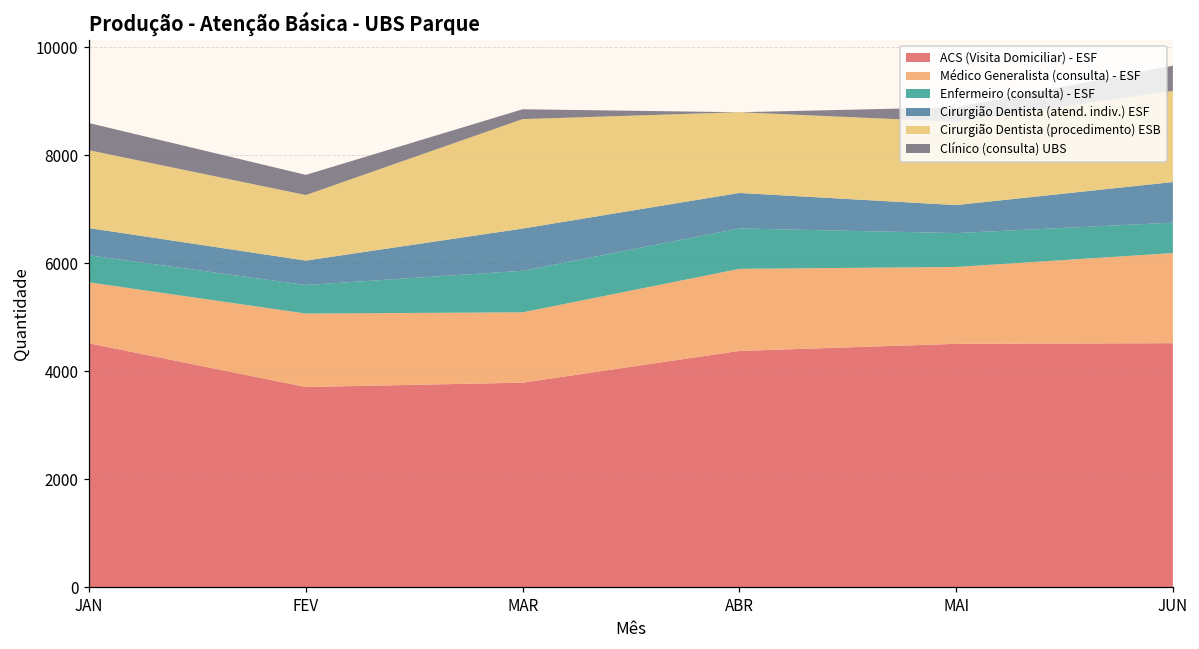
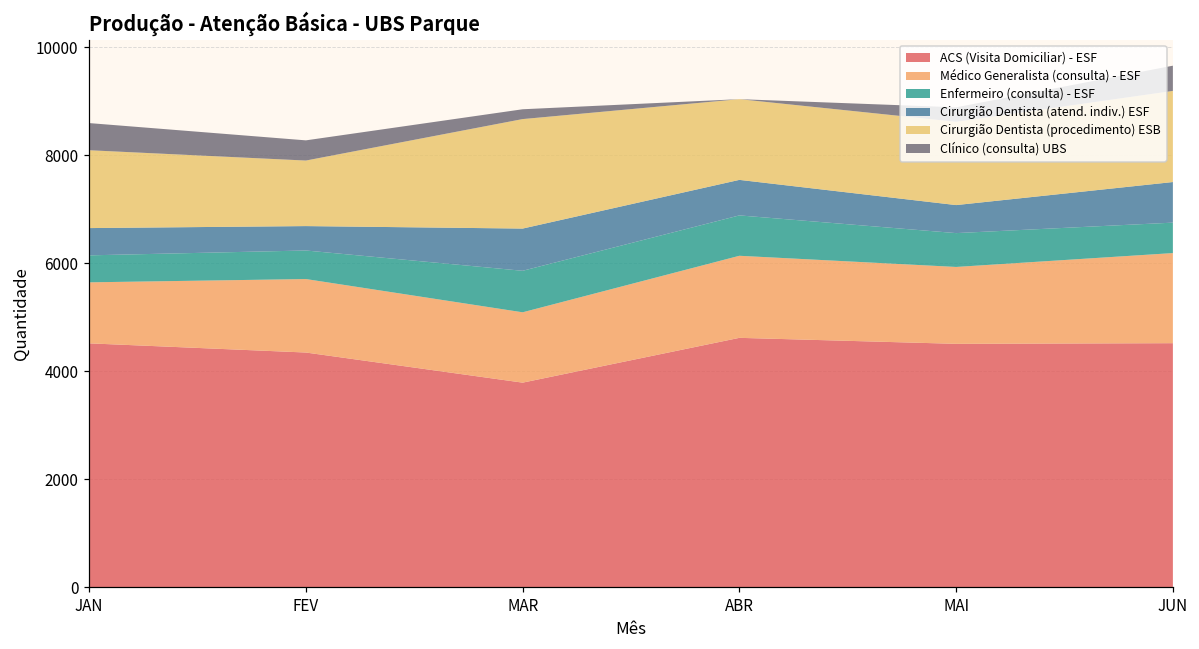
ACS (Visita Domiciliar) - ESF, FEV: 3700 -> 4300
ACS (Visita Domiciliar) - ESF, ABR: 4400 -> 4600
